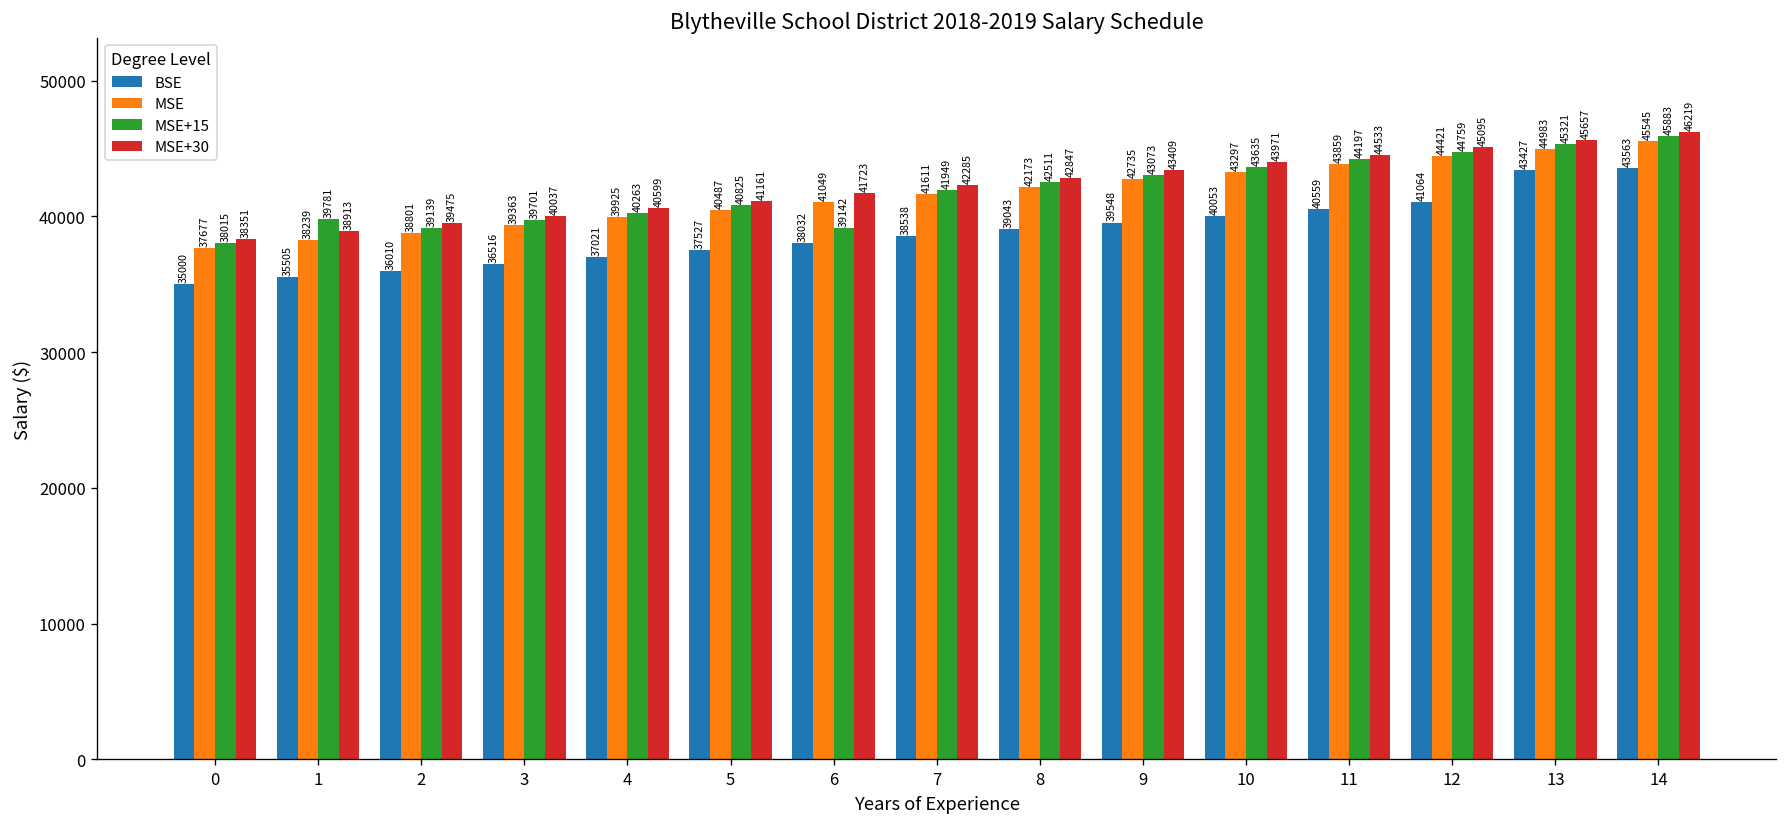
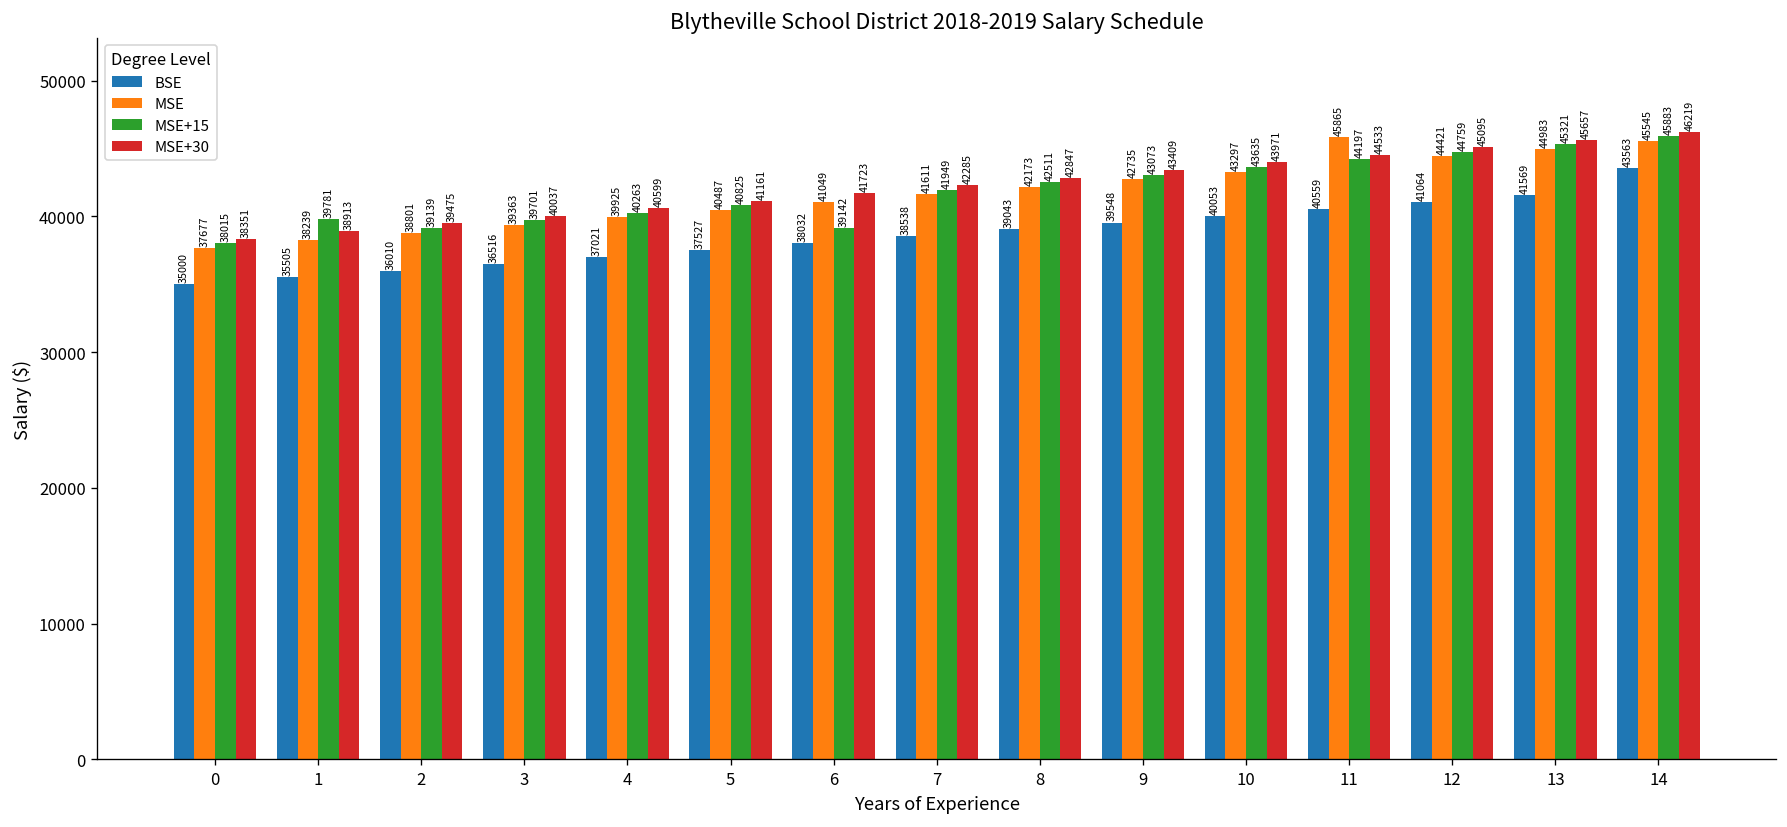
MSE, 11: 43859 -> 45865
BSE, 13: 43427 -> 41569
